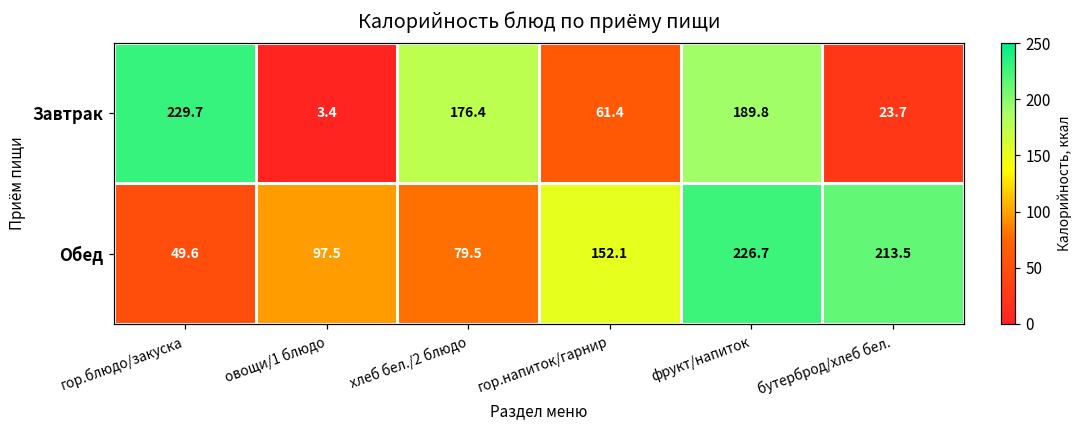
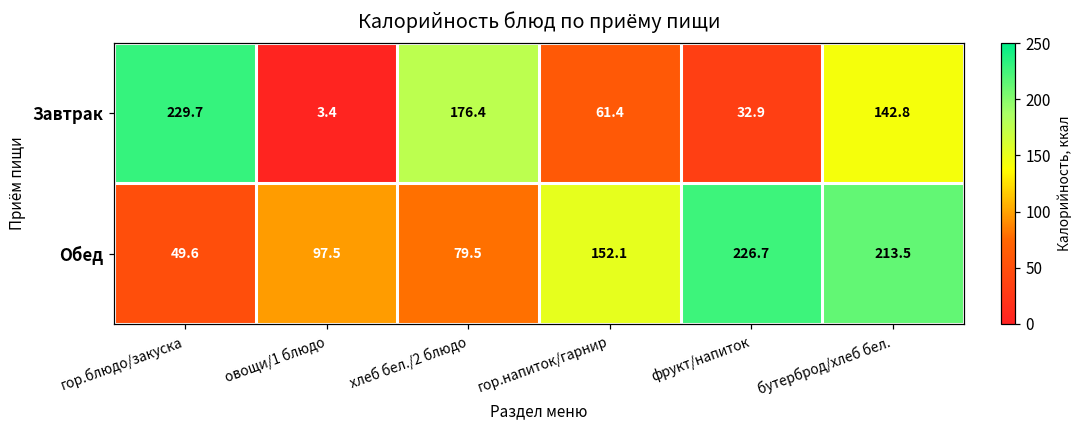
Завтрак, фрукт/напиток: 189.8 -> 32.9
Завтрак, бутерброд/хлеб бел.: 23.7 -> 142.8
